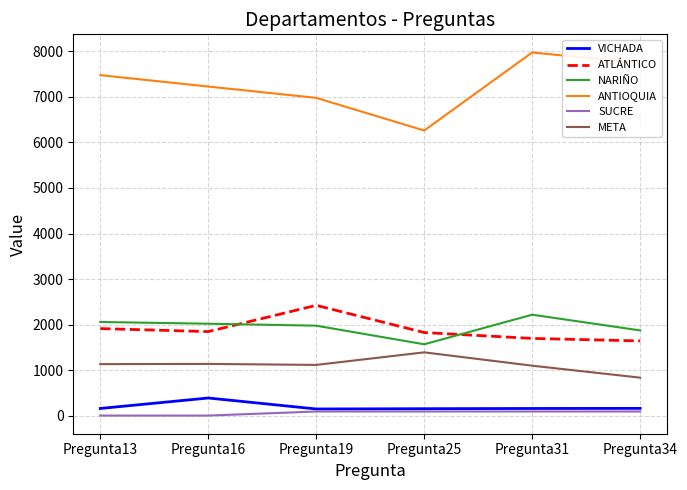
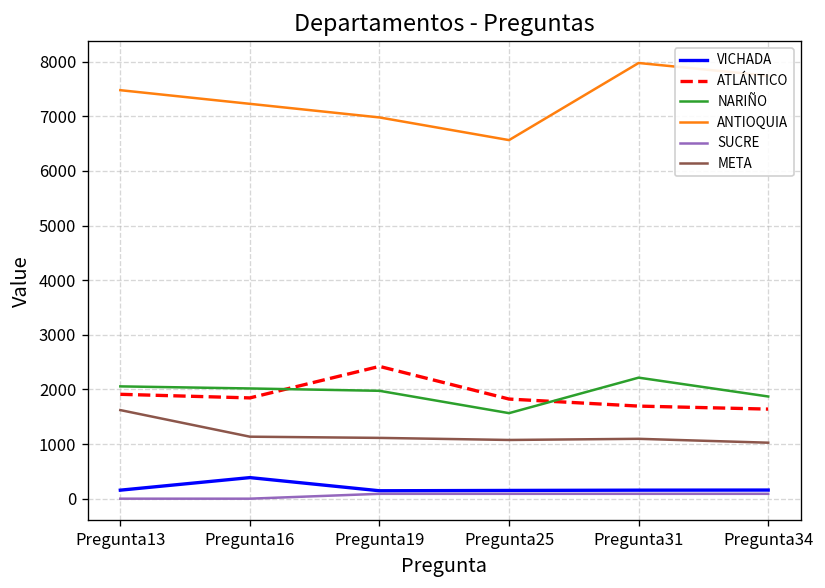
META, Pregunta13: 1100 -> 1600
ANTIOQUIA, Pregunta25: 6300 -> 6600
META, Pregunta25: 1400 -> 1100
META, Pregunta34: 800 -> 1000
